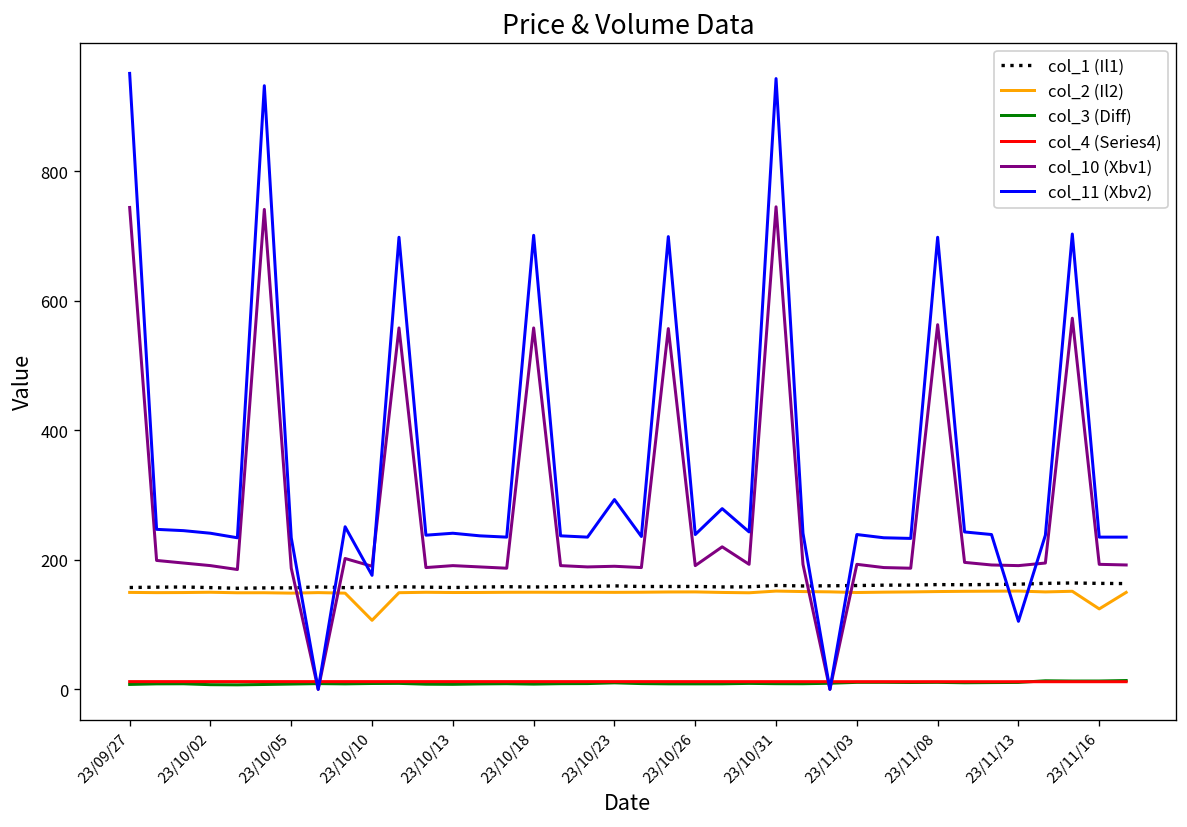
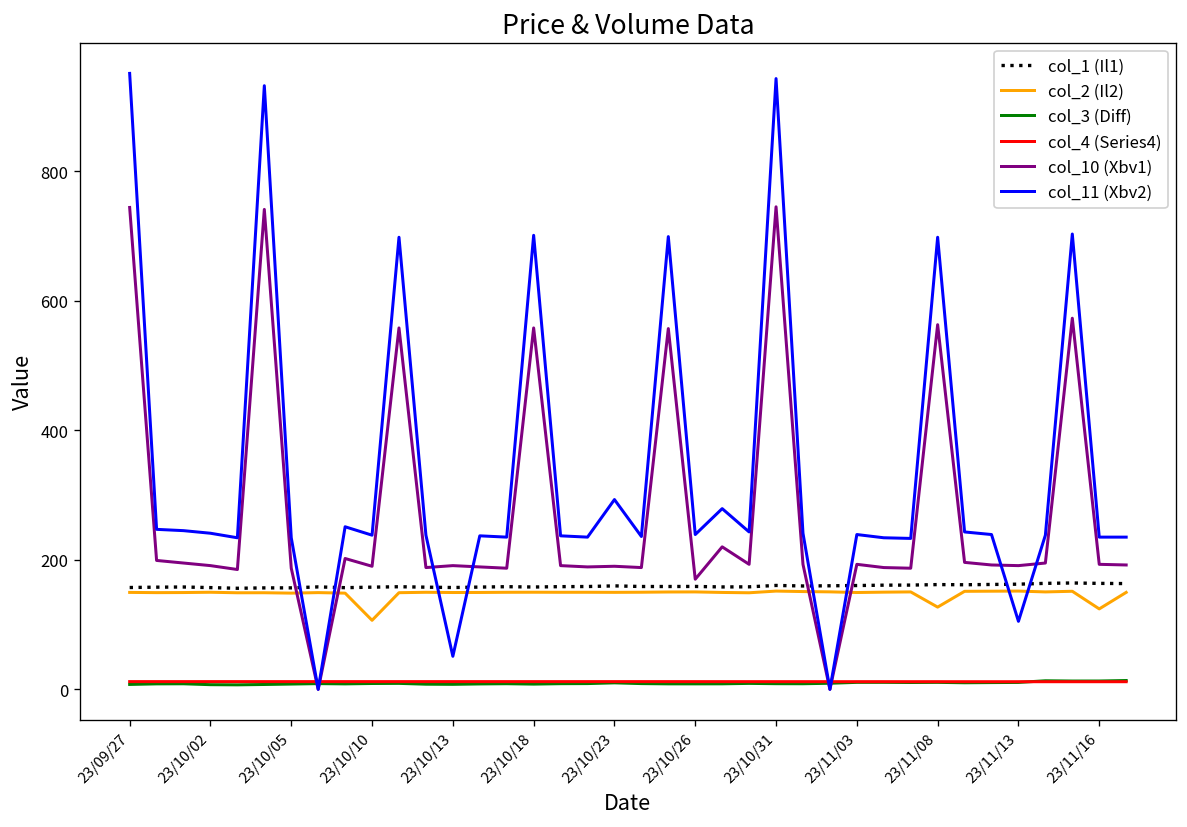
col_11 (Xbv2), 23/10/10: 180 -> 240
col_11 (Xbv2), 23/10/13: 240 -> 50
col_10 (Xbv1), 23/10/26: 190 -> 170
col_2 (Il2), 23/11/08: 150 -> 130
